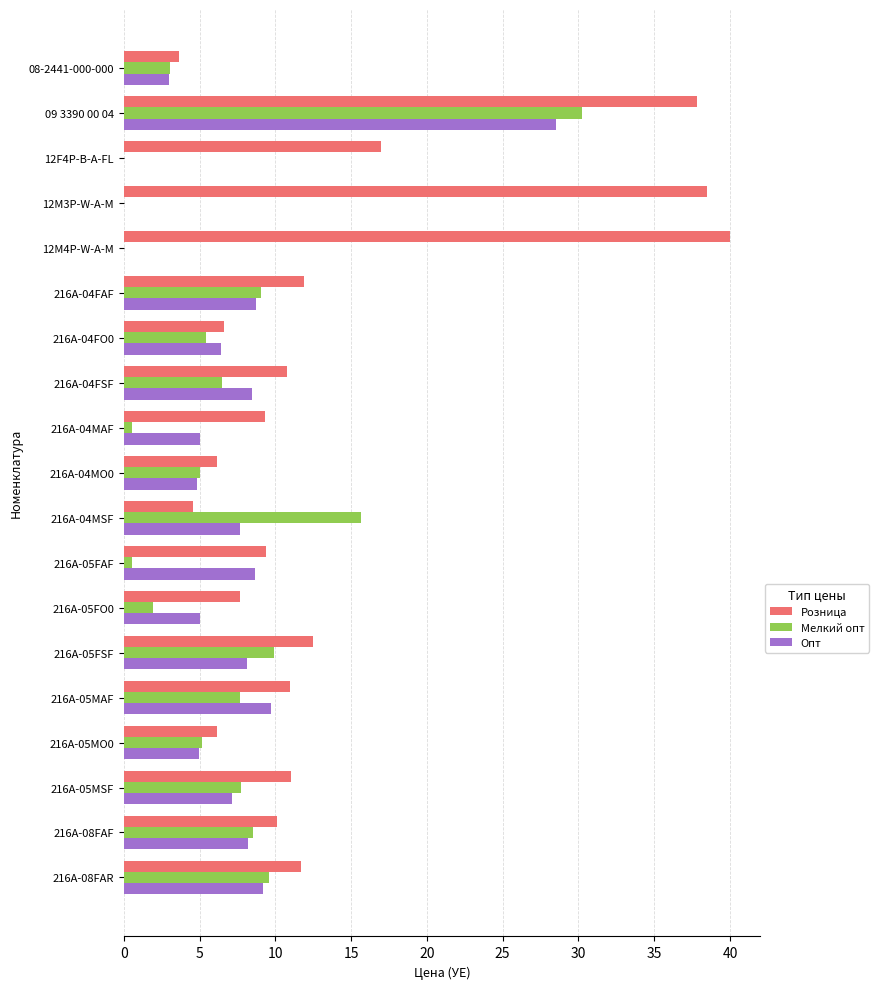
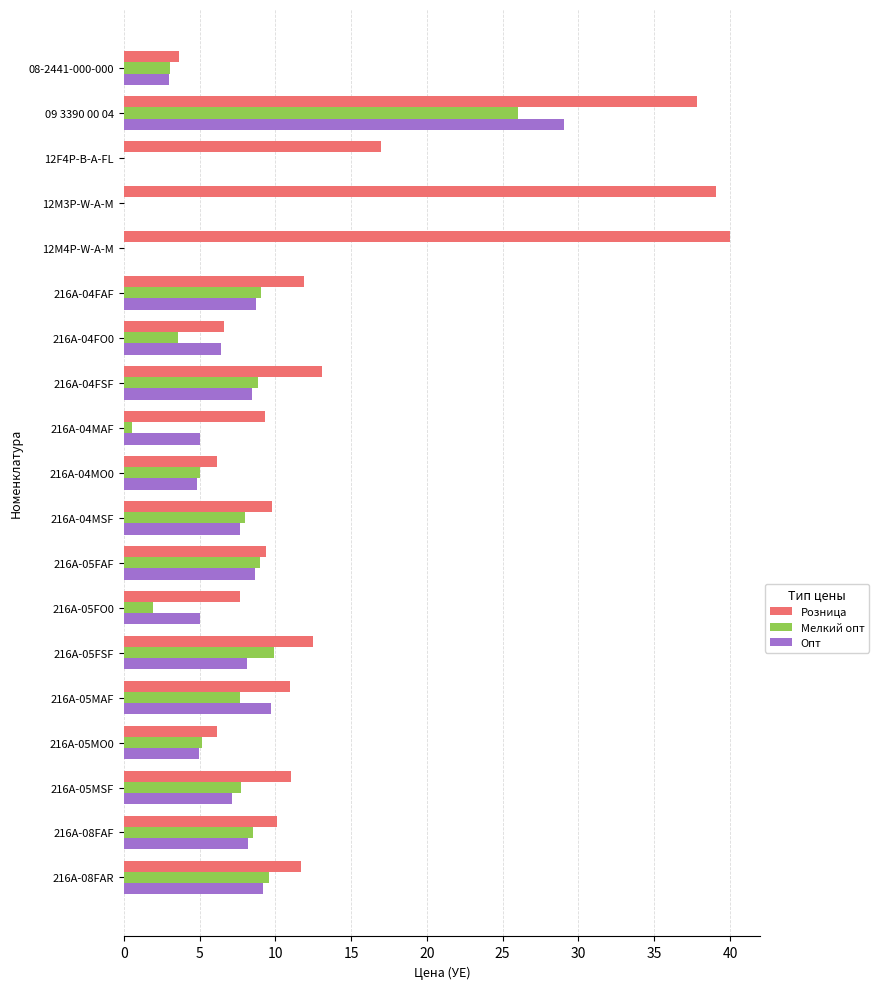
Мелкий опт, 09 3390 00 04: 30.2 -> 26.0
Опт, 09 3390 00 04: 28.5 -> 29.1
Розница, 12M3P-W-A-M: 38.5 -> 39.1
Мелкий опт, 216A-04FO0: 5.4 -> 3.6
Розница, 216A-04FSF: 10.8 -> 13.1
Мелкий опт, 216A-04FSF: 6.5 -> 8.8
Розница, 216A-04MSF: 4.6 -> 9.8
Мелкий опт, 216A-04MSF: 15.6 -> 8.0
Мелкий опт, 216A-05FAF: 0.6 -> 9.0
